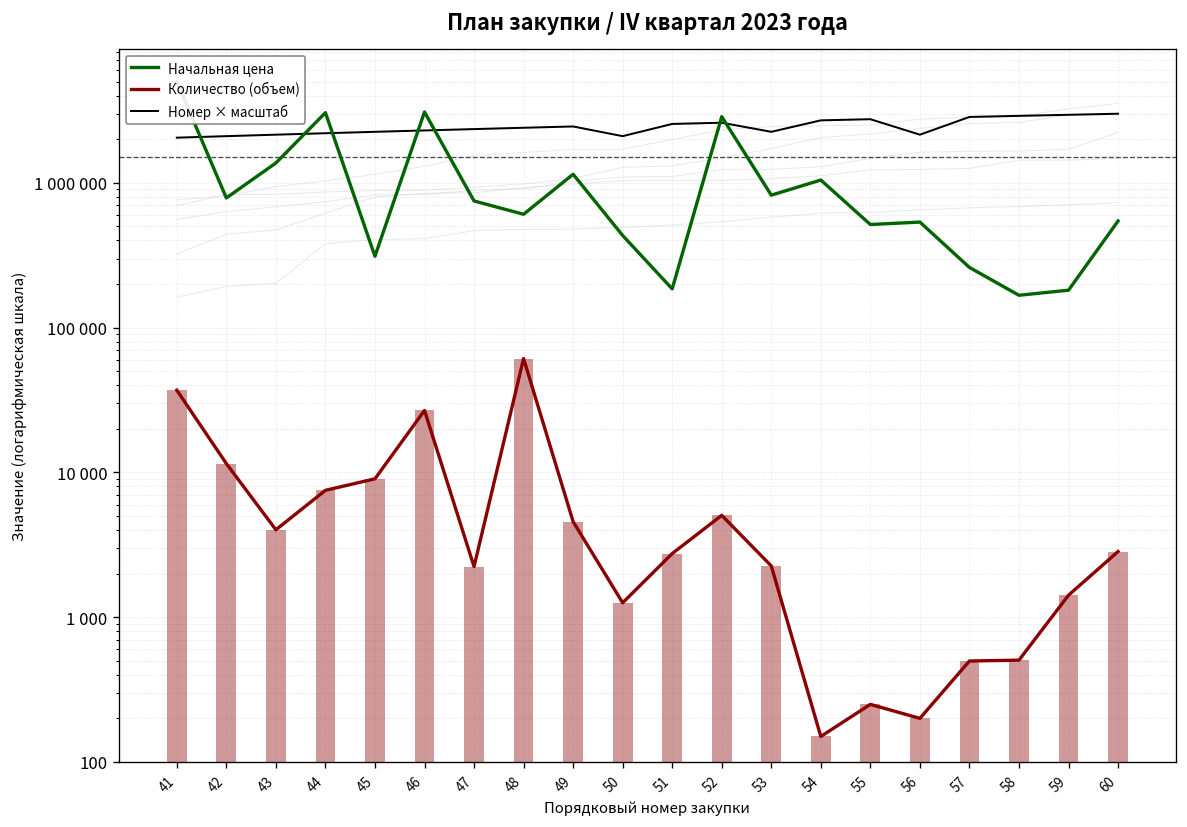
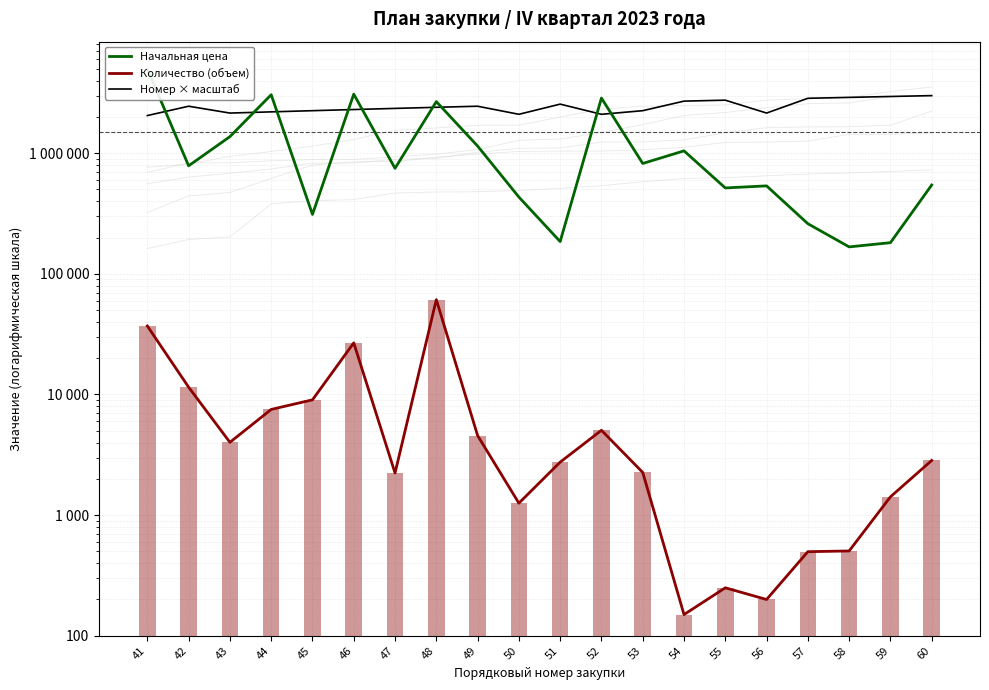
Номер × масштаб, 42: 2100000 -> 2500000
Начальная цена, 48: 600000 -> 2700000
Номер × масштаб, 52: 2600000 -> 2100000
